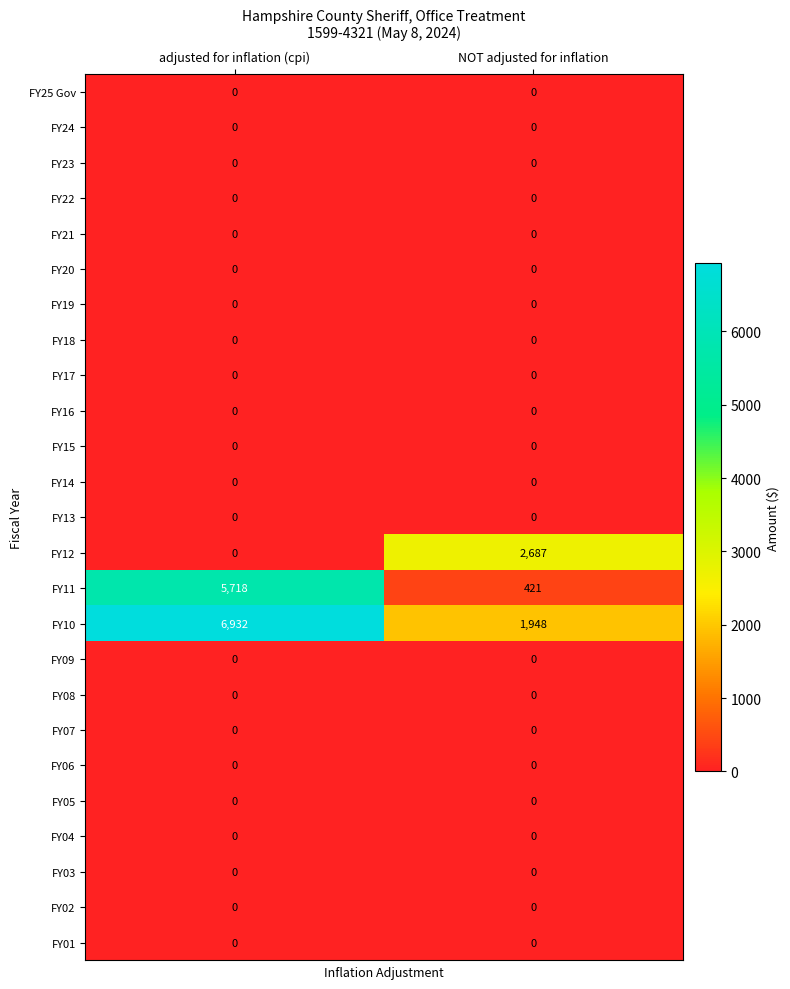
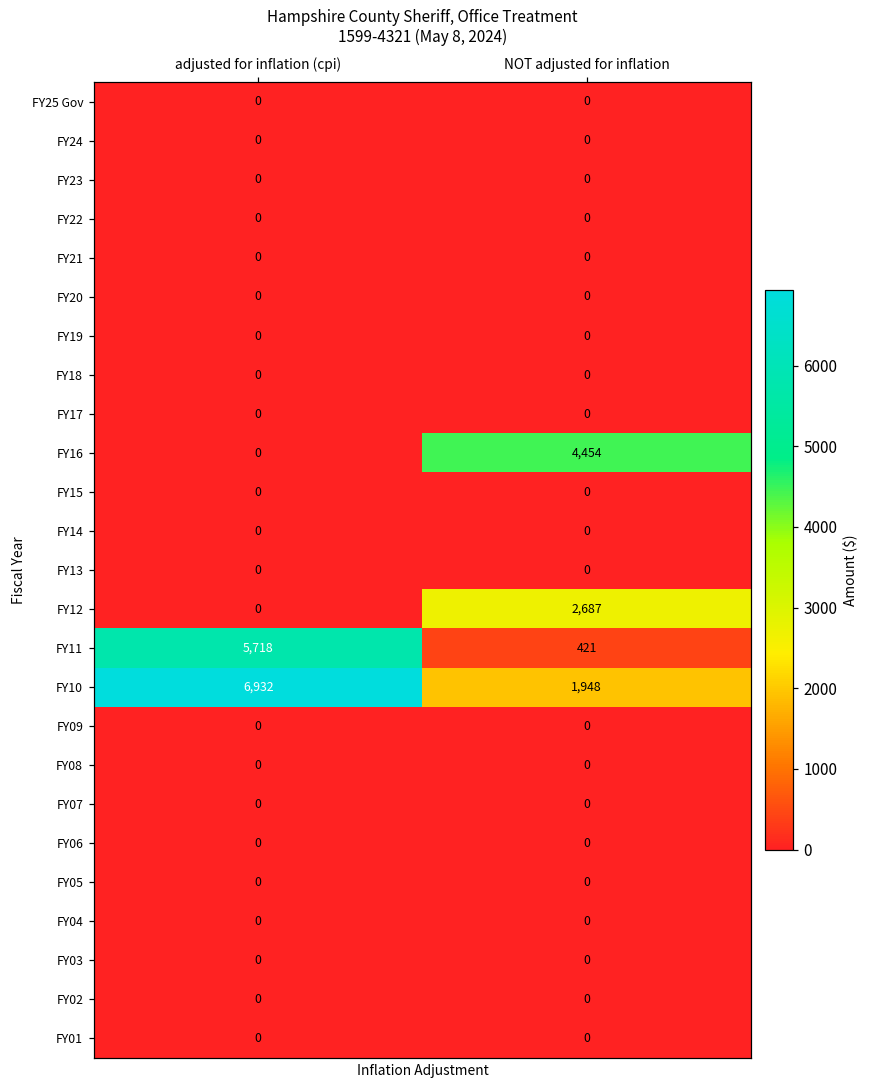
FY16, NOT adjusted for inflation: 0 -> 4,454
